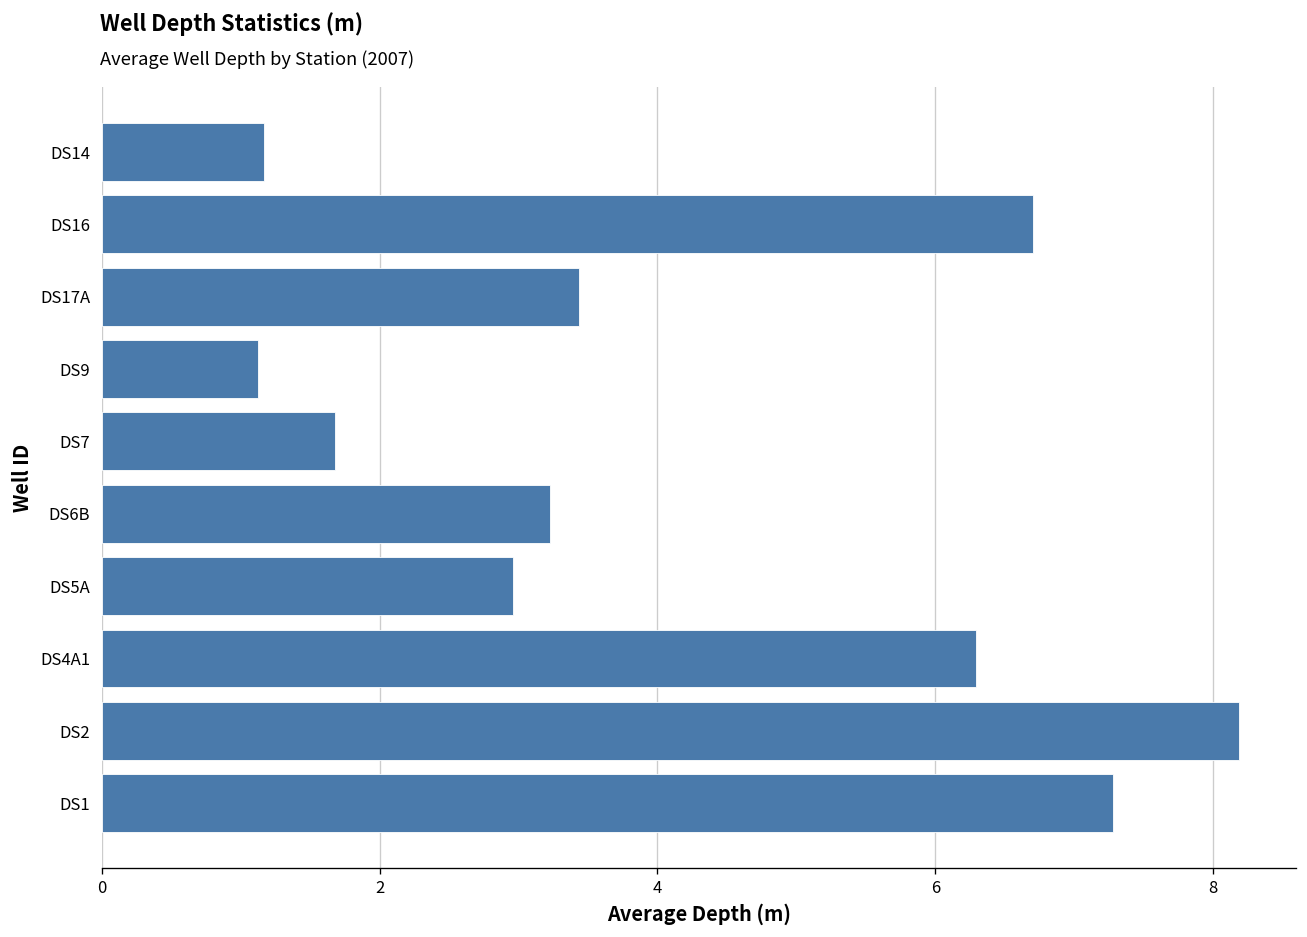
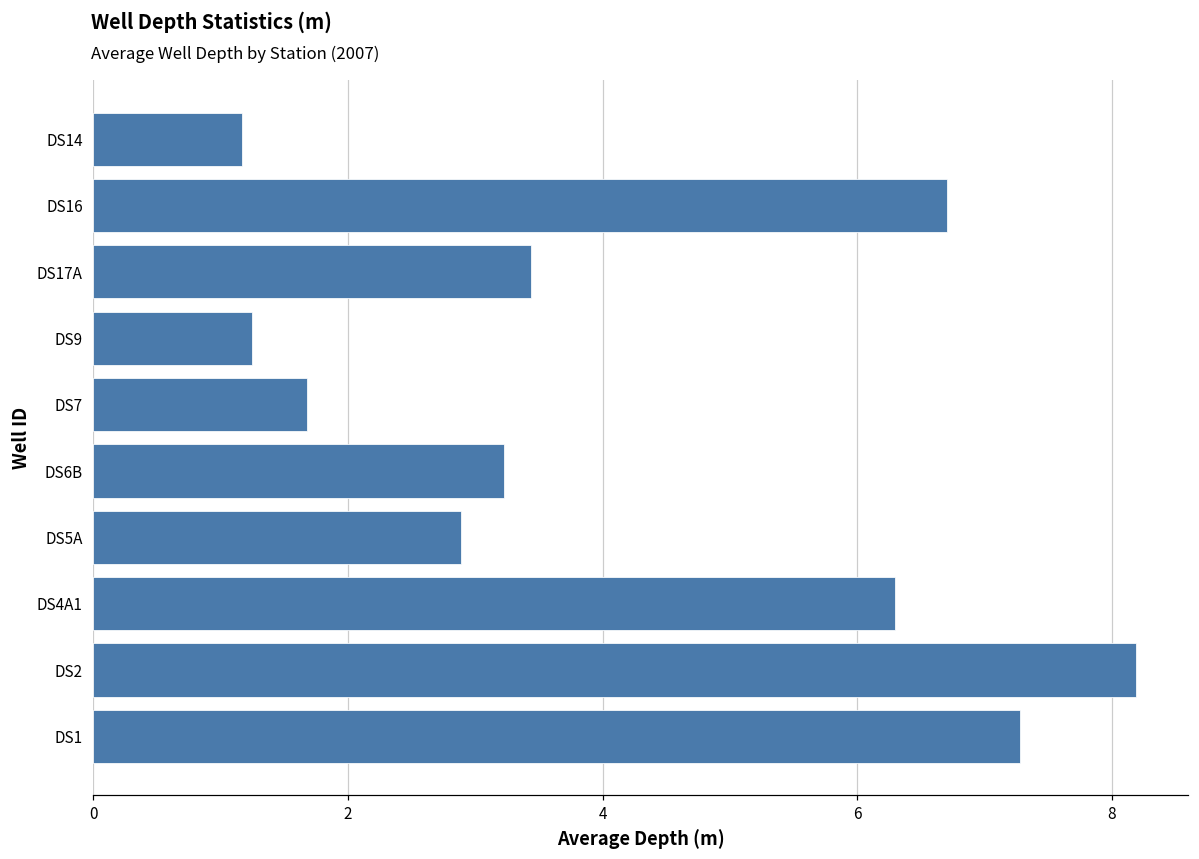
DS9: 1.13 -> 1.25
DS5A: 2.96 -> 2.89
